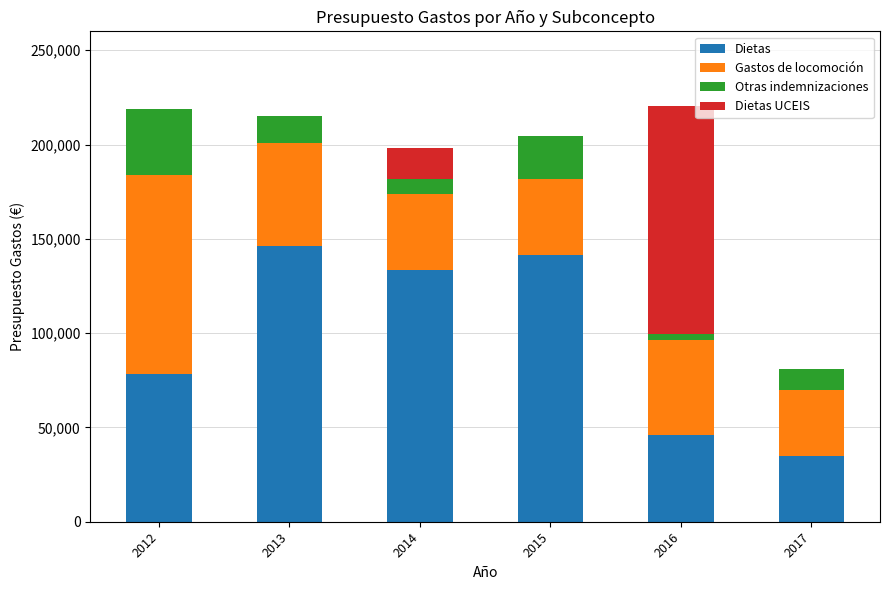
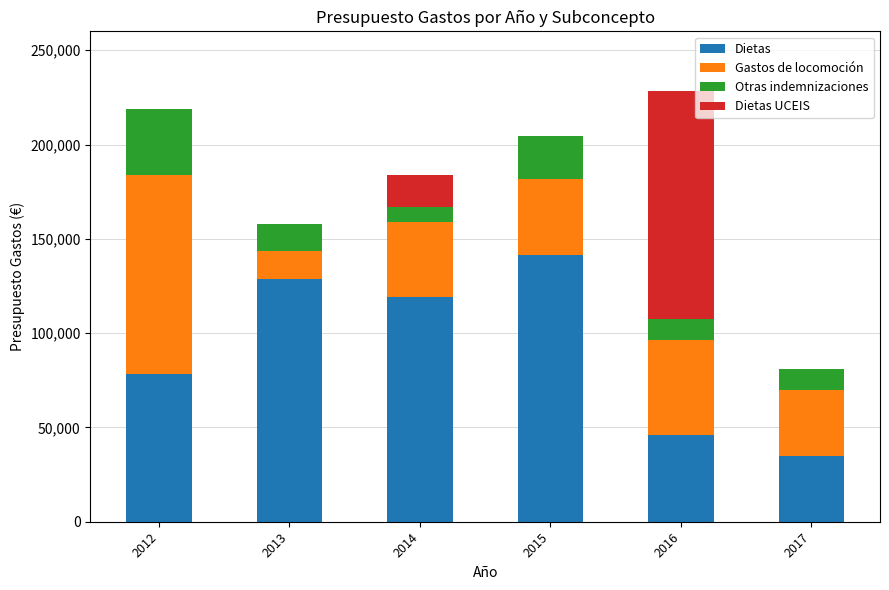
Dietas, 2013: 146,000 -> 129,000
Gastos de locomoción, 2013: 55,000 -> 15,000
Dietas, 2014: 134,000 -> 119,000
Otras indemnizaciones, 2016: 3,000 -> 11,000
